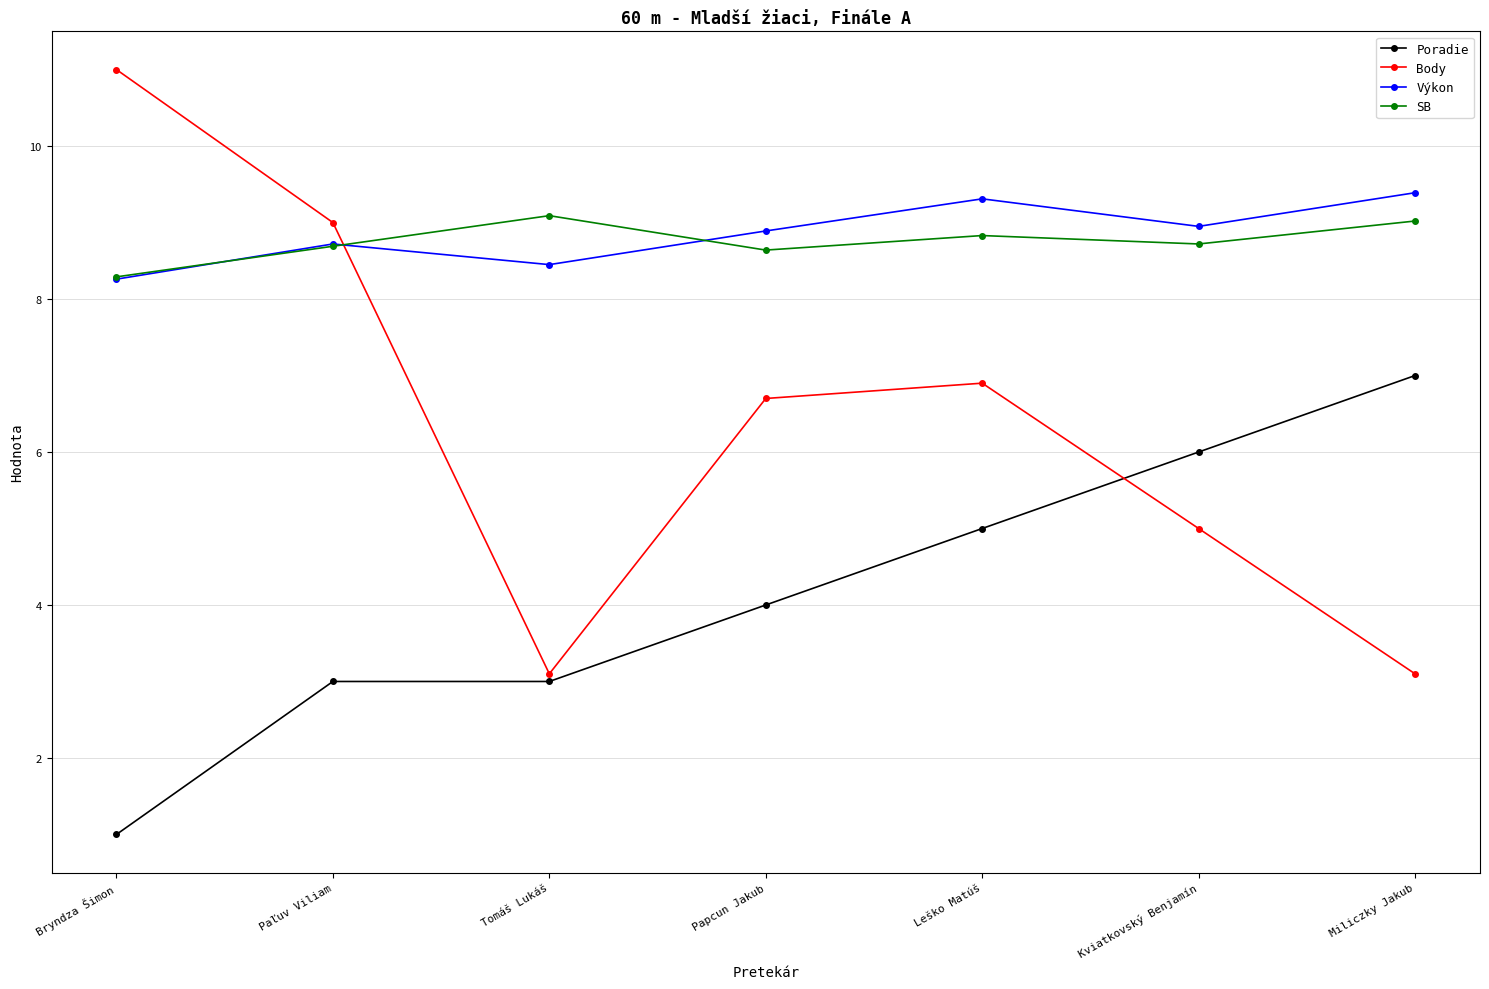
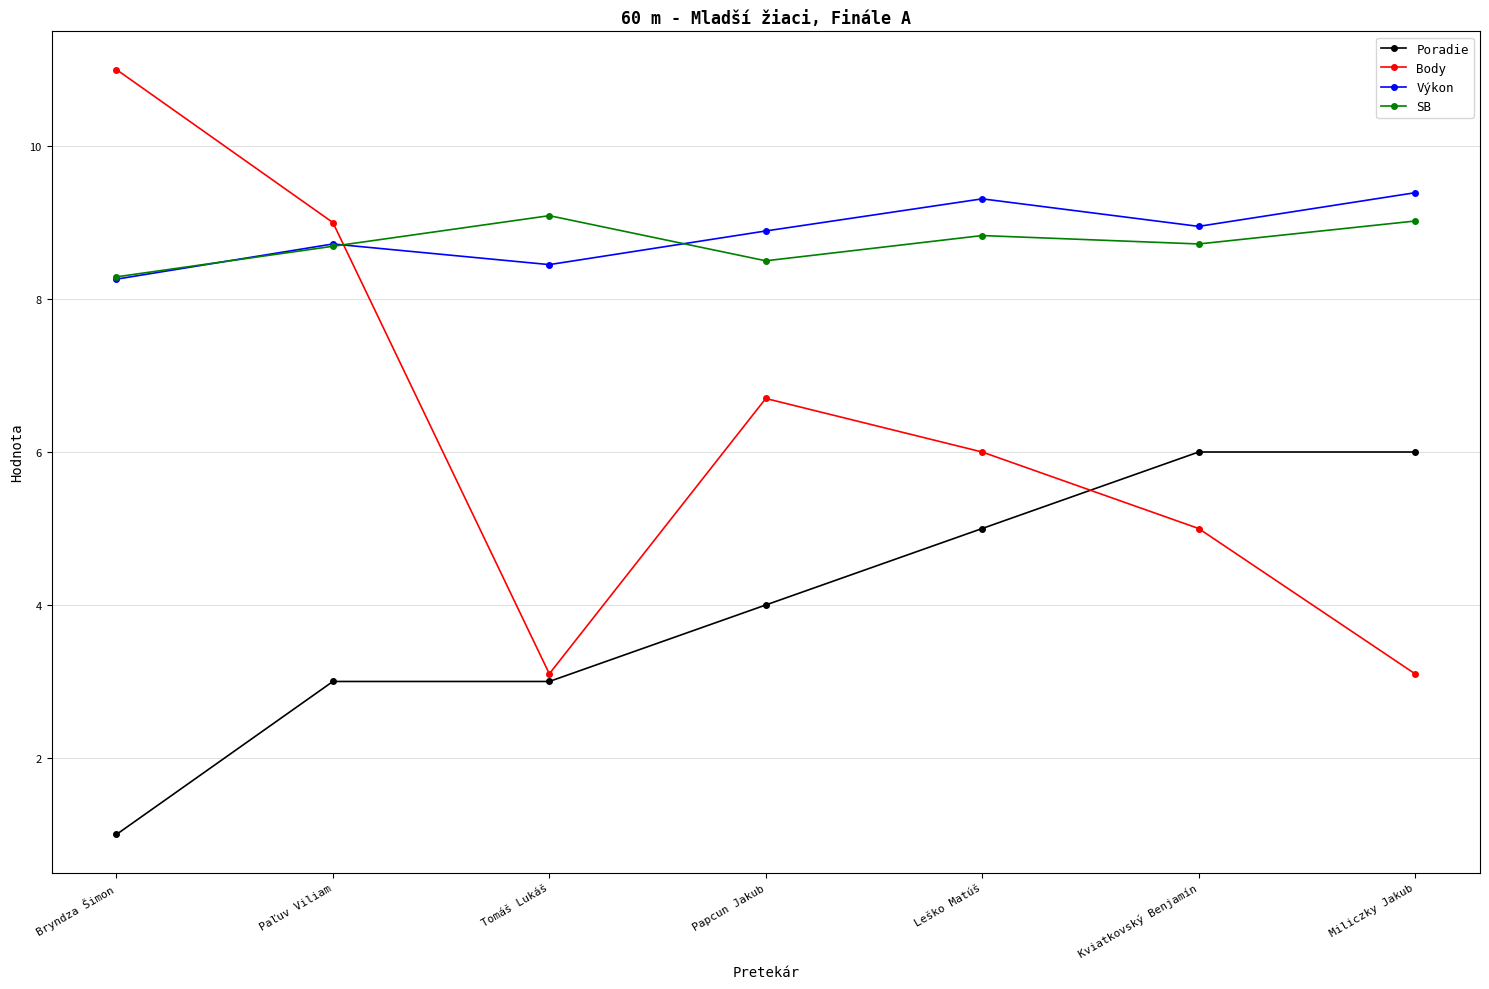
SB, Papcun Jakub: 8.6 -> 8.5
Body, Leško Matúš: 6.9 -> 6.0
Poradie, Miliczky Jakub: 7 -> 6
